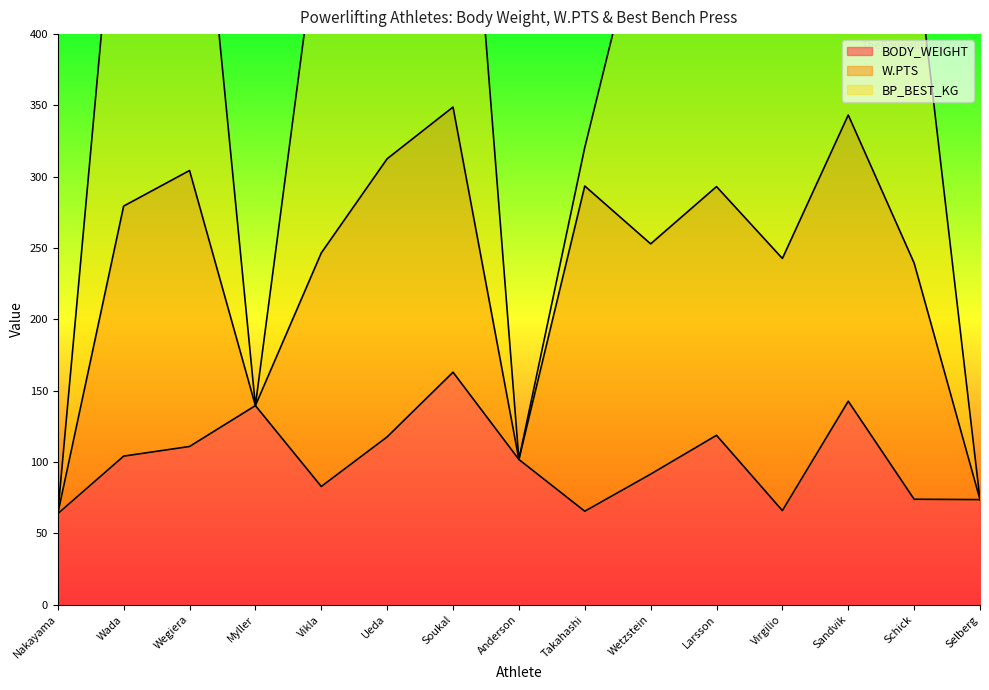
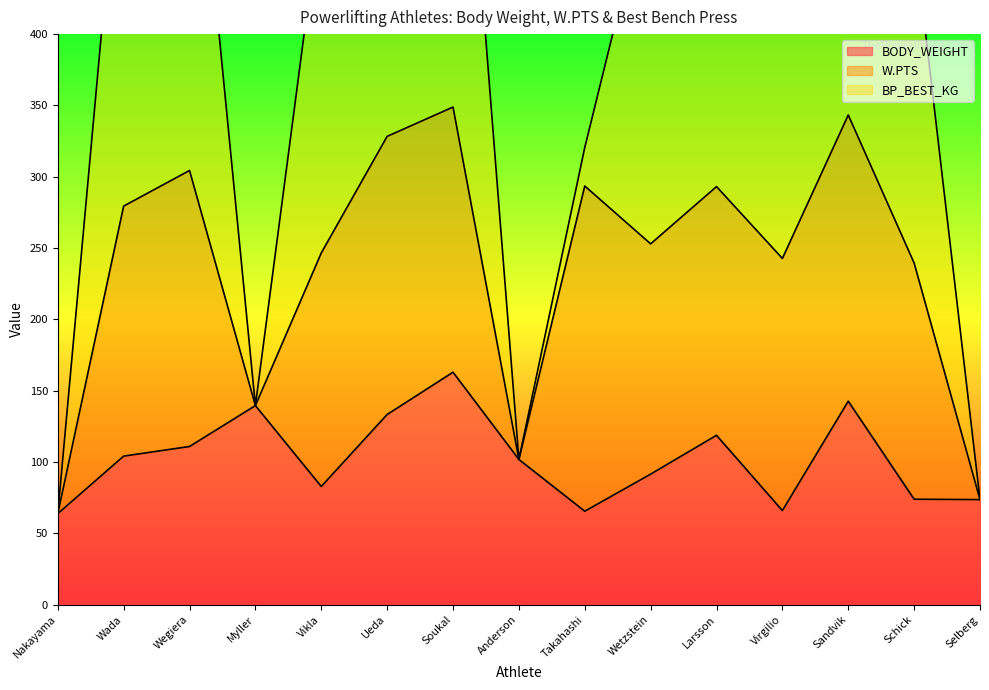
BODY_WEIGHT, Ueda: 118 -> 133
